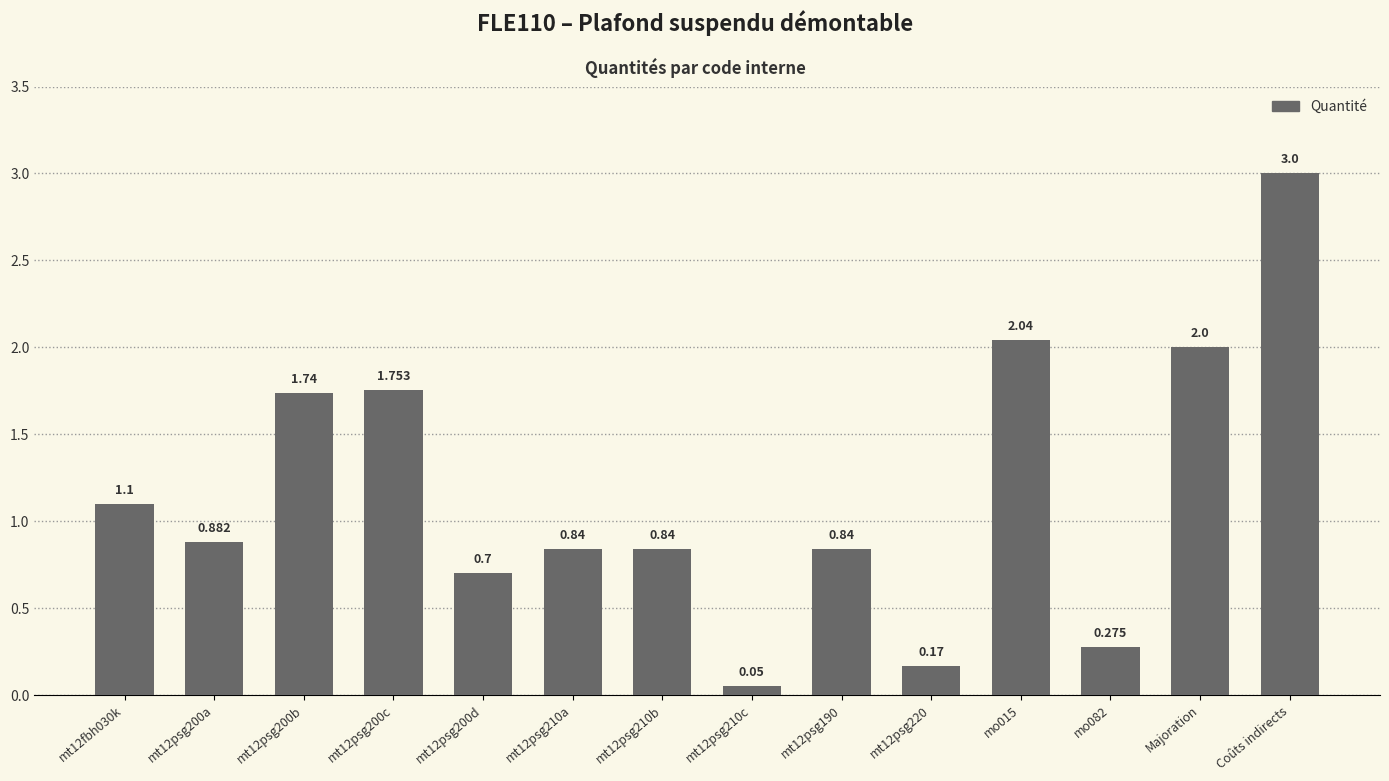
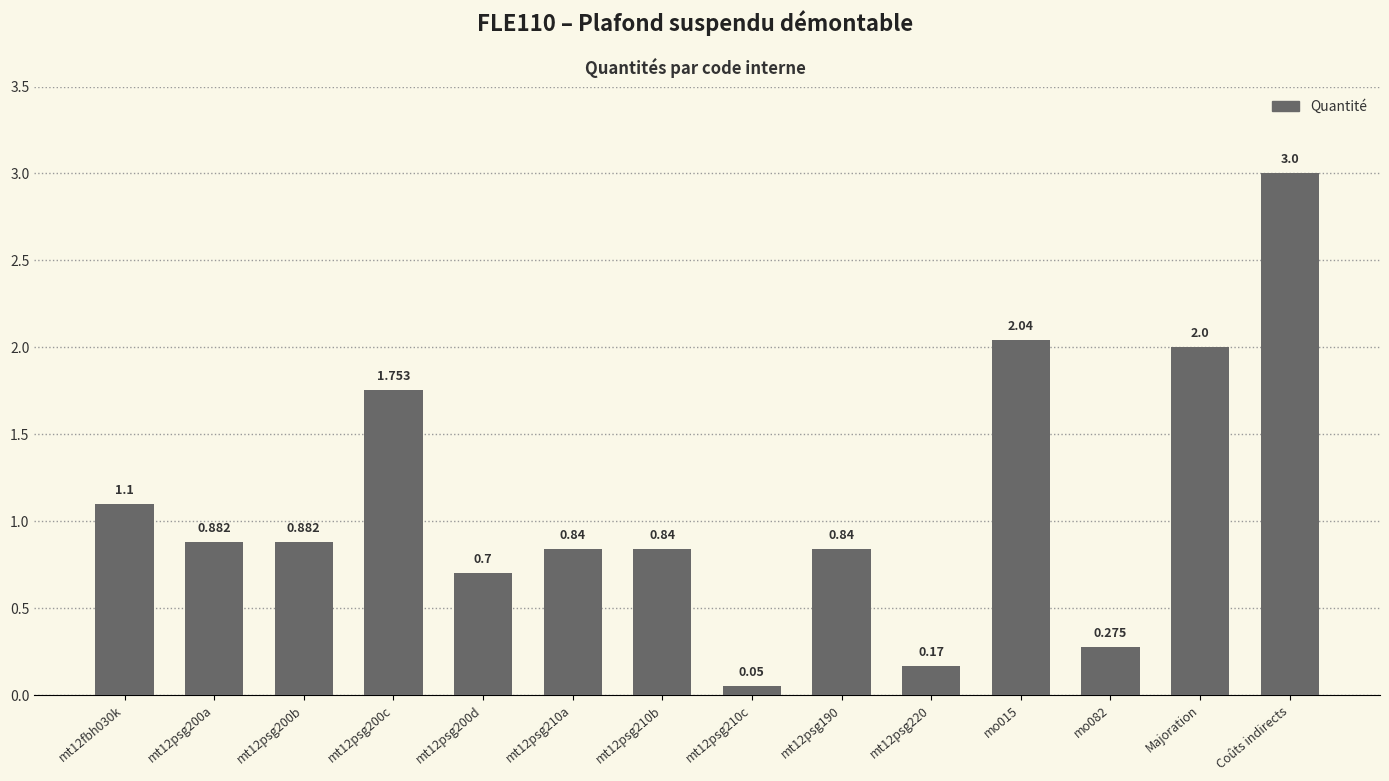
mt12psg200b: 1.74 -> 0.882
